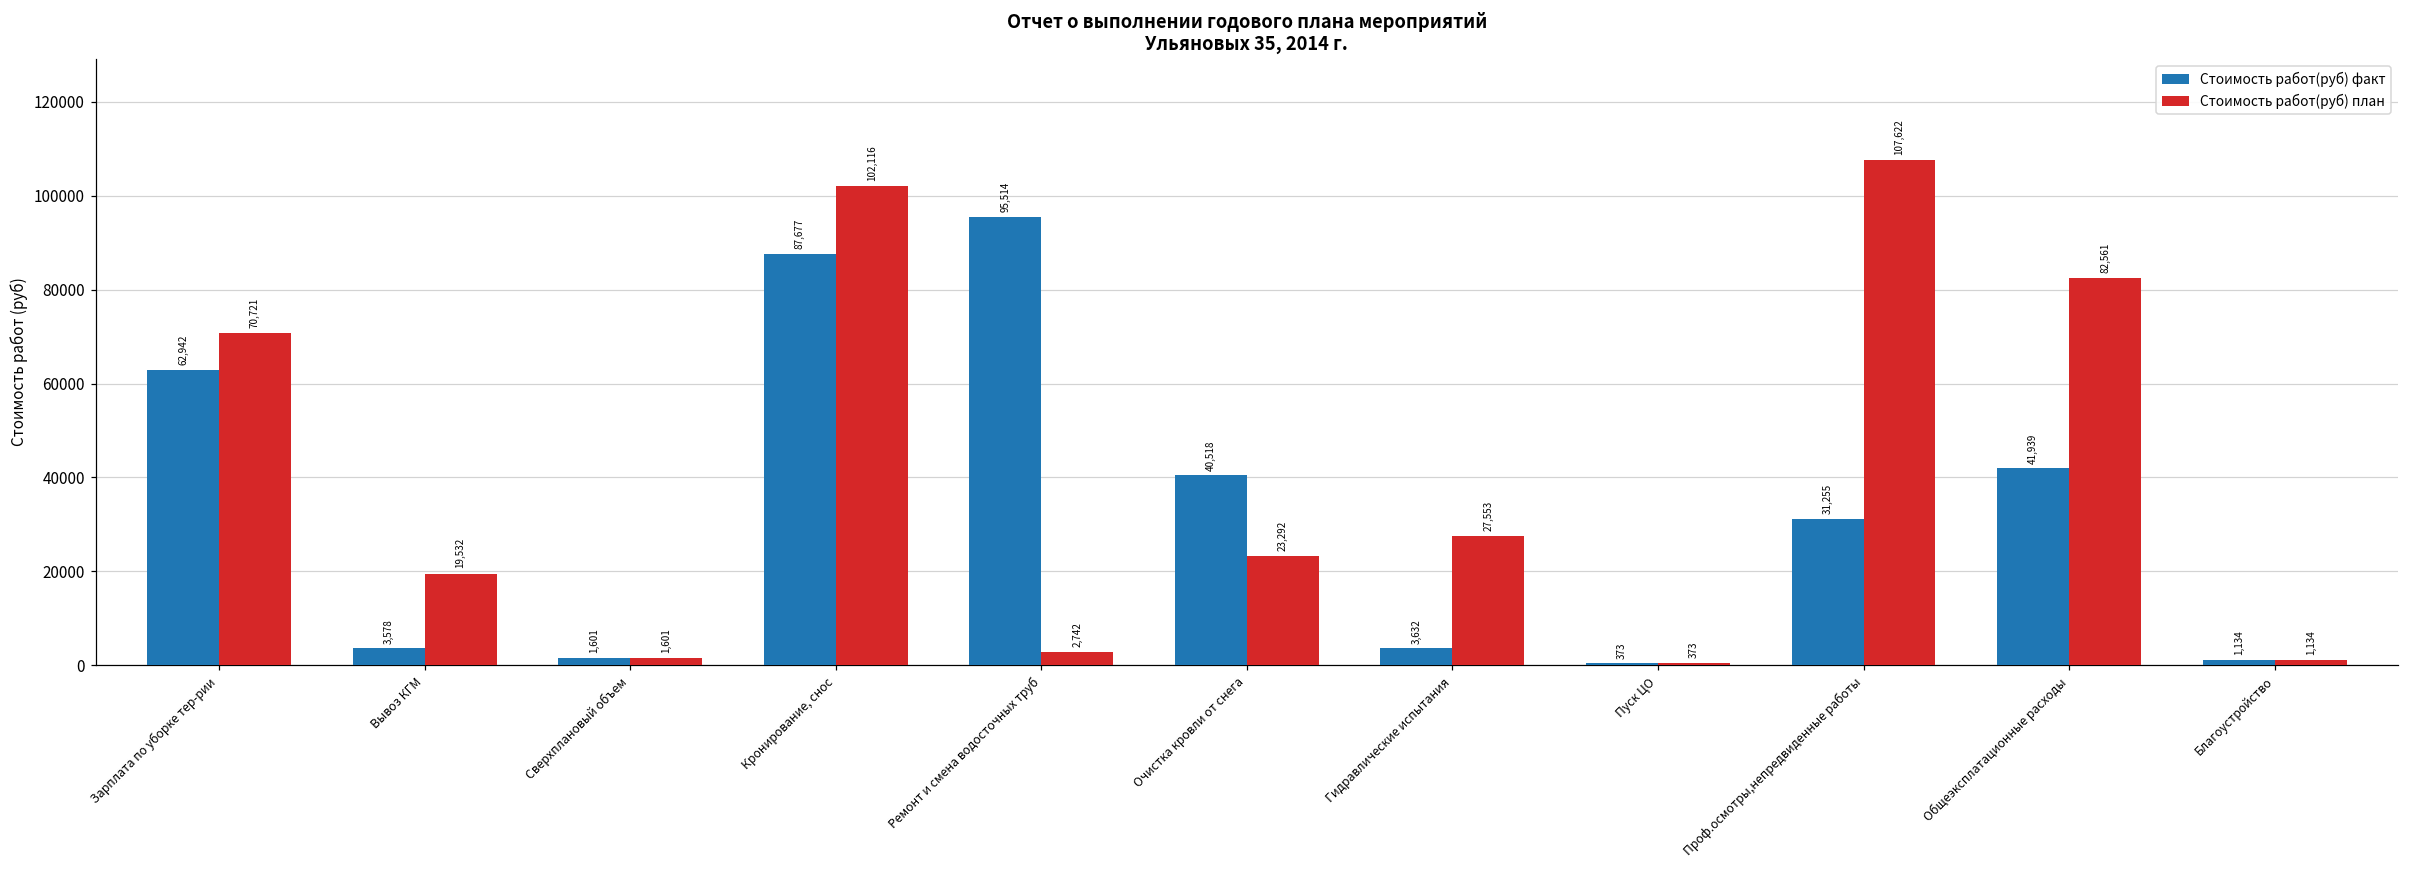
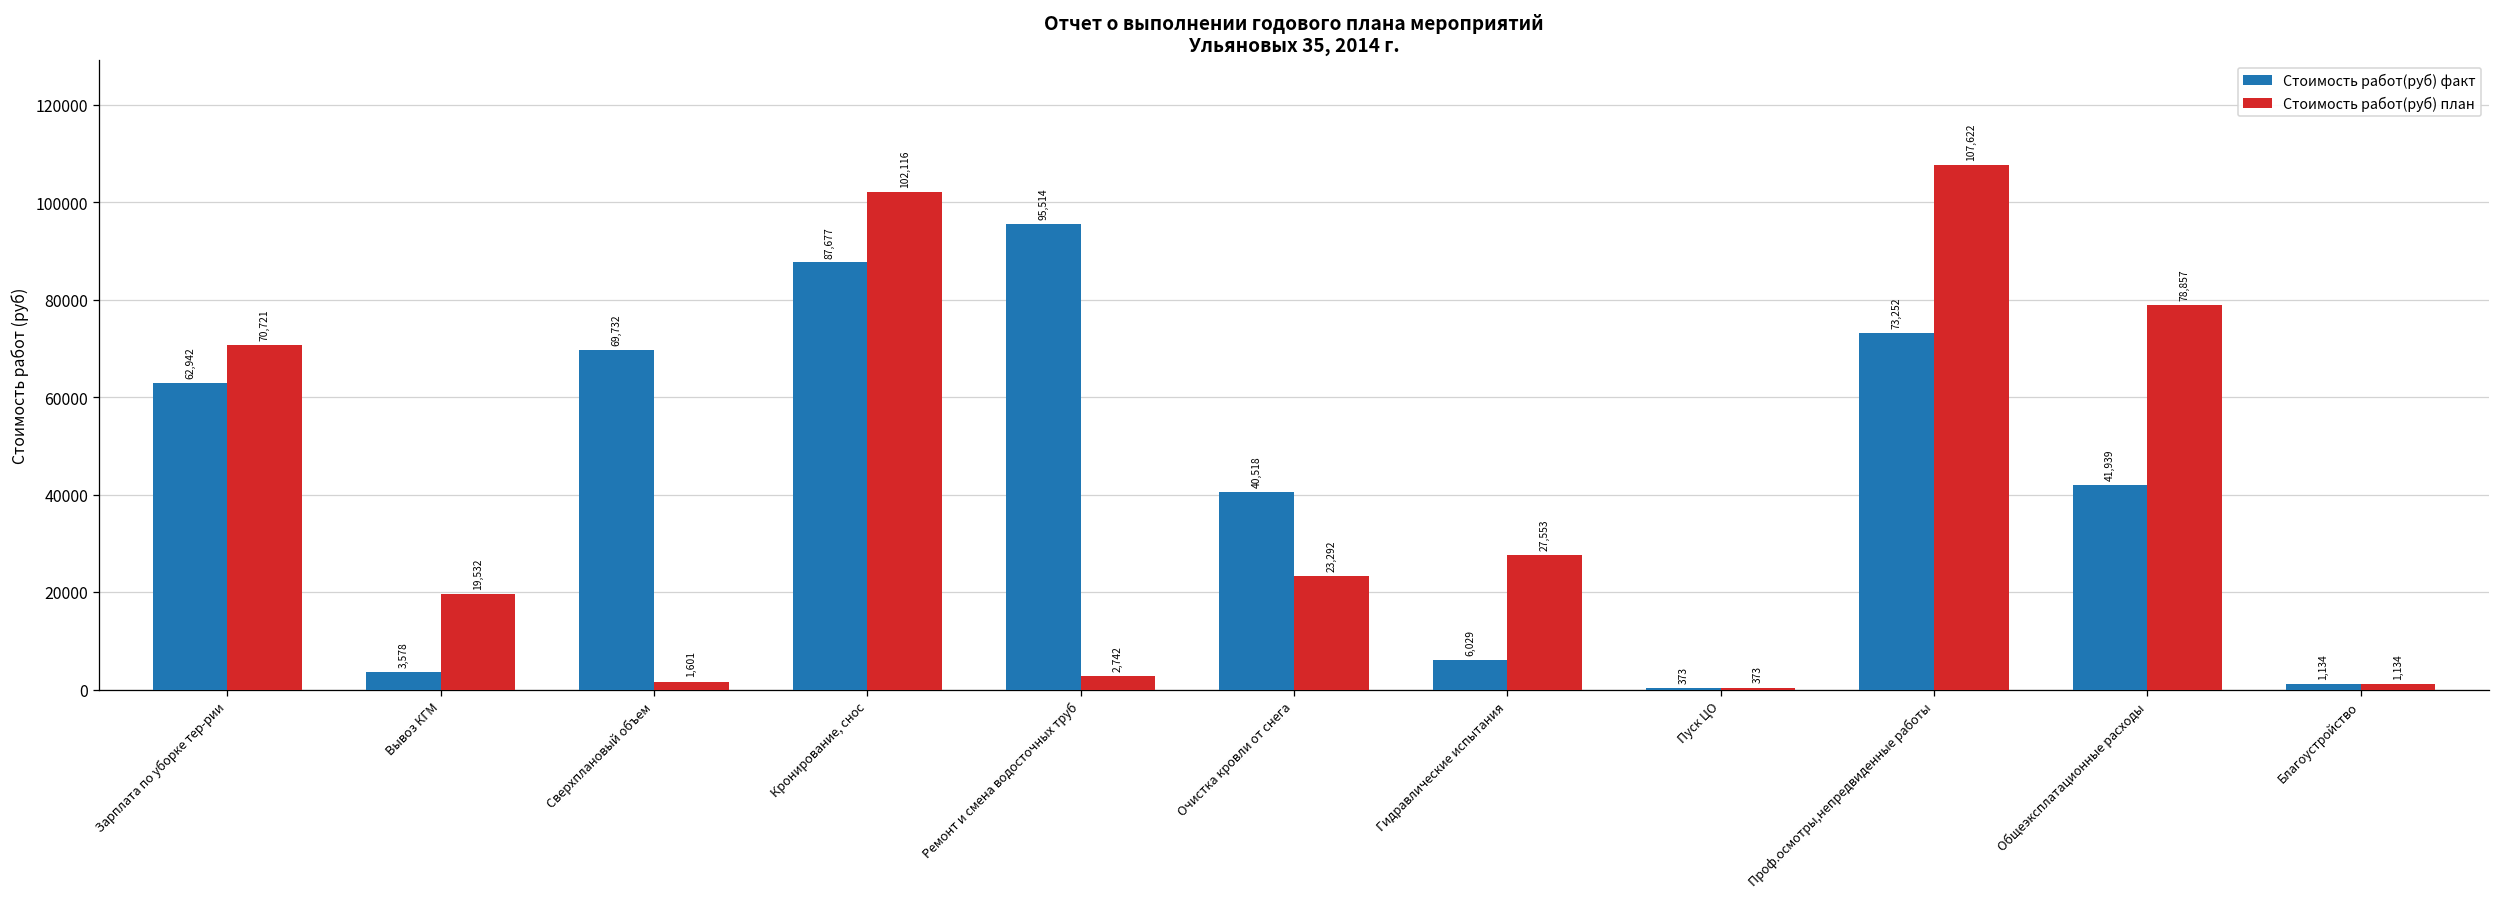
Стоимость работ(руб) факт, Сверхплановый объем: 1,601 -> 69,732
Стоимость работ(руб) факт, Гидравлические испытания: 3,632 -> 6,029
Стоимость работ(руб) факт, Проф.осмотры,непредвиденные работы: 31,255 -> 73,252
Стоимость работ(руб) план, Общеэксплатационные расходы: 82,561 -> 78,857
